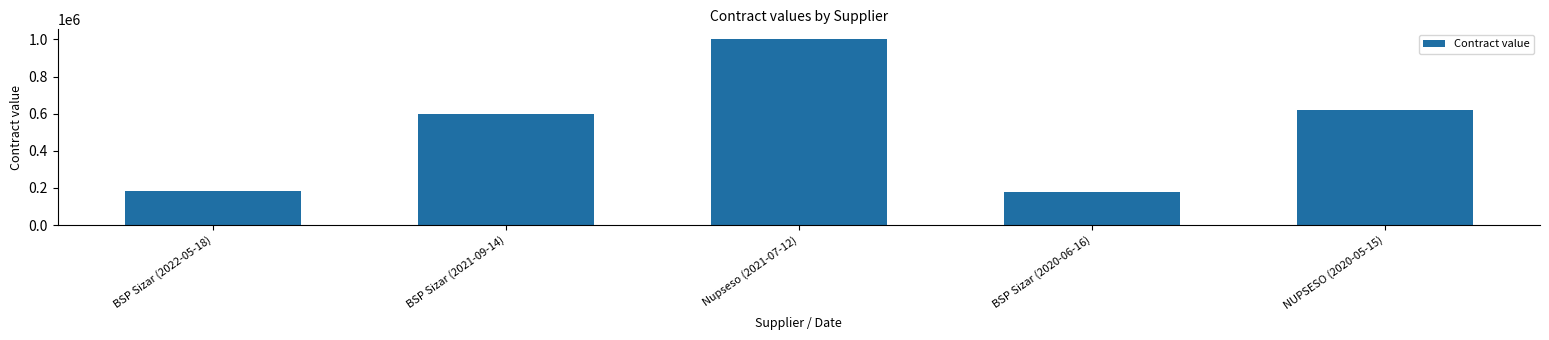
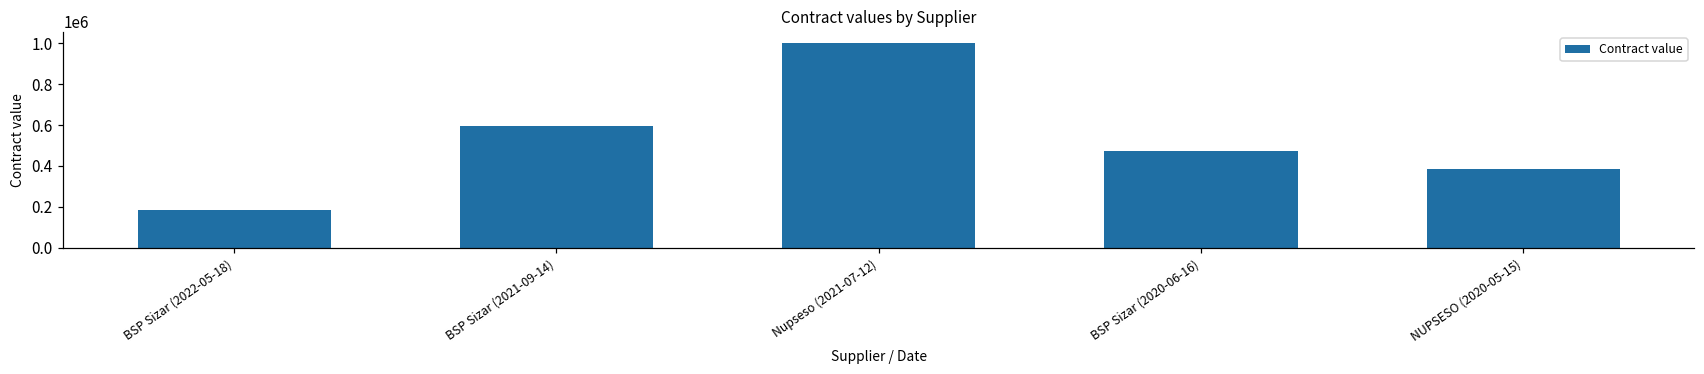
BSP Sizar (2020-06-16): 180000 -> 470000
NUPSESO (2020-05-15): 620000 -> 380000
